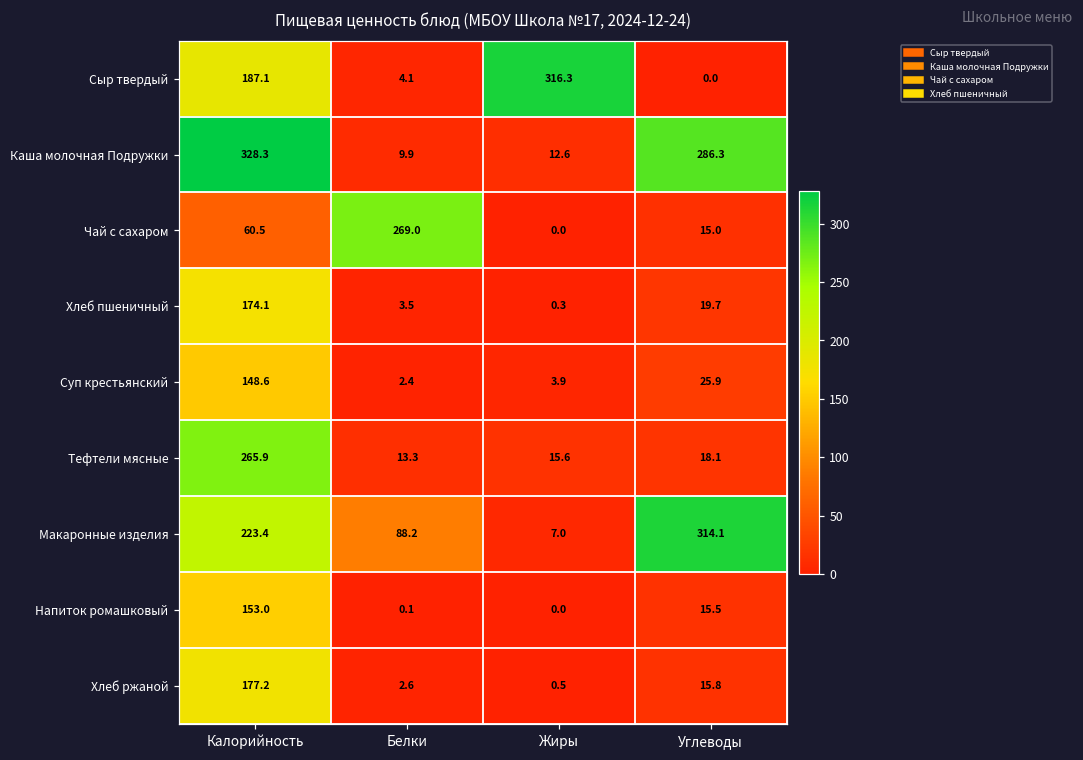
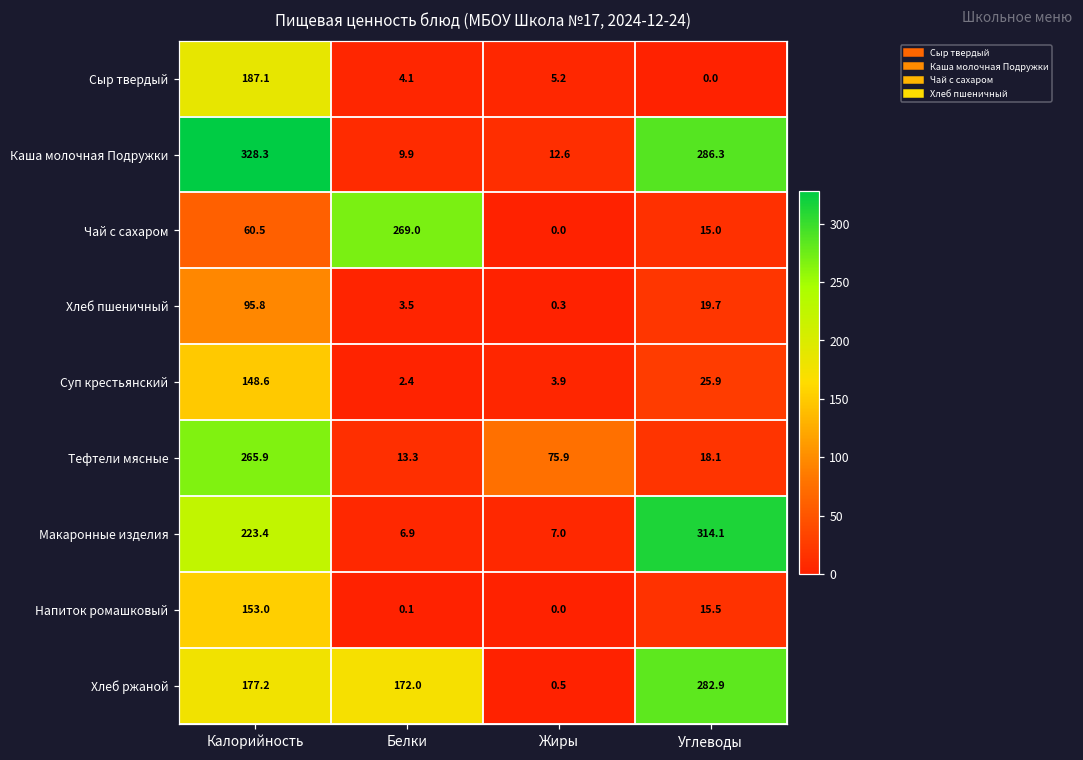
Сыр твердый, Жиры: 316.3 -> 5.2
Хлеб пшеничный, Калорийность: 174.1 -> 95.8
Тефтели мясные, Жиры: 15.6 -> 75.9
Макаронные изделия, Белки: 88.2 -> 6.9
Хлеб ржаной, Белки: 2.6 -> 172.0
Хлеб ржаной, Углеводы: 15.8 -> 282.9
